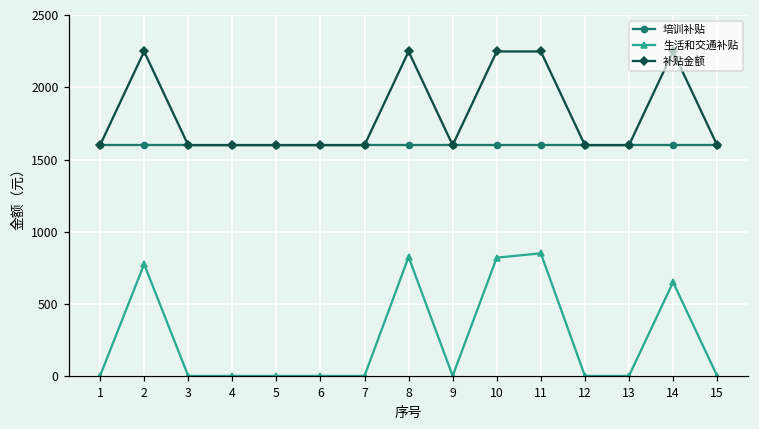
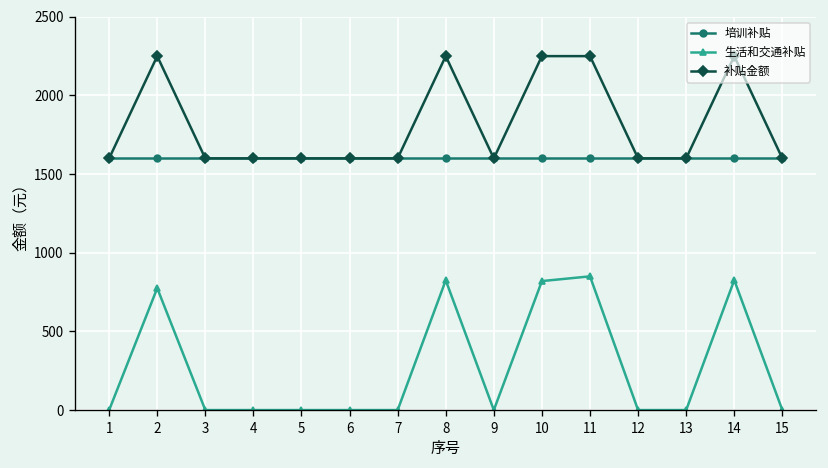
生活和交通补贴, 14: 650 -> 830
